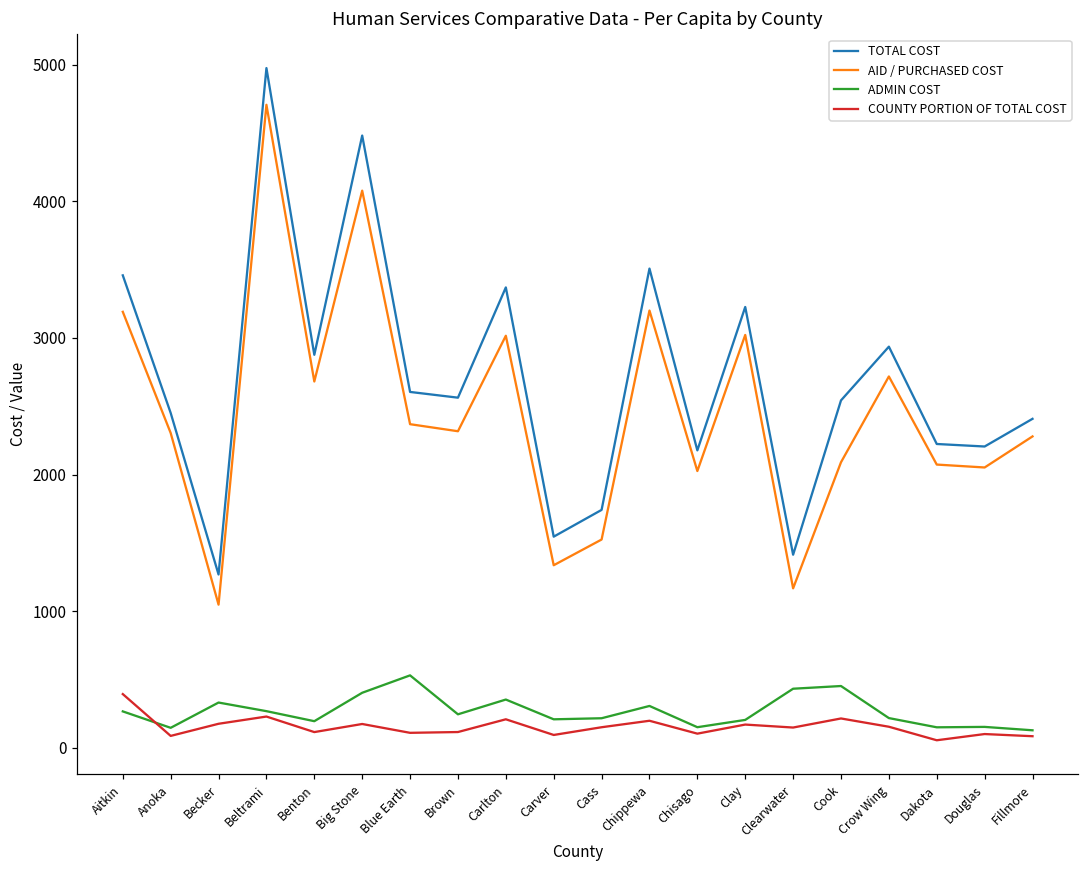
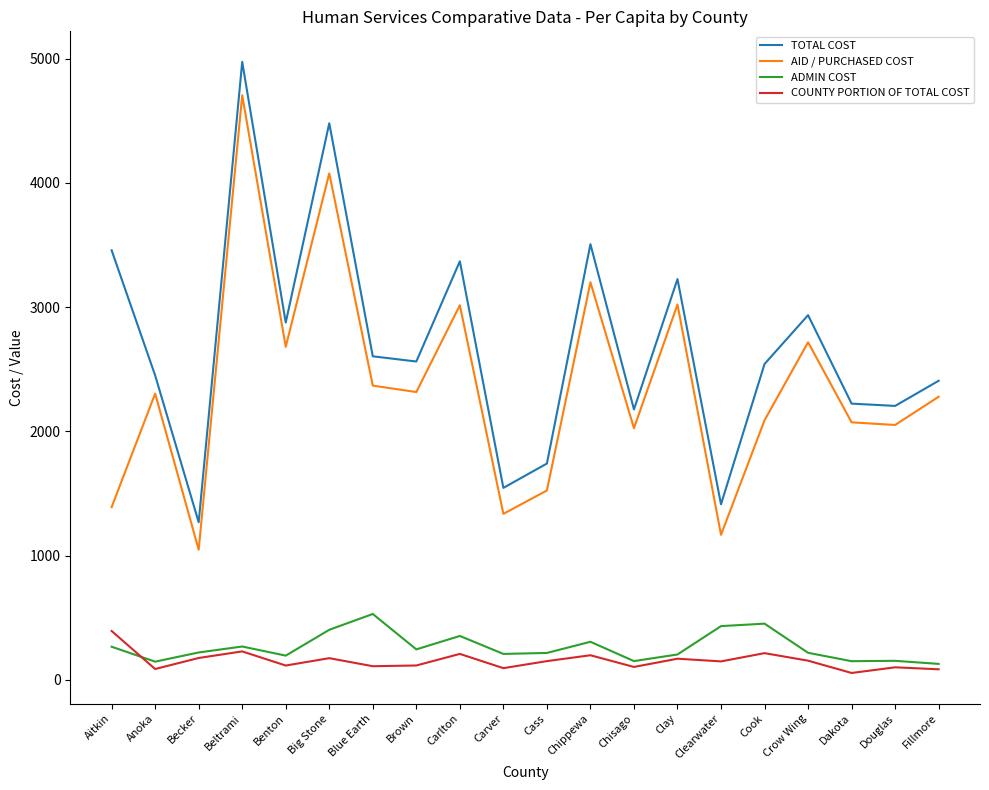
AID / PURCHASED COST, Aitkin: 3190 -> 1390
ADMIN COST, Becker: 330 -> 220
